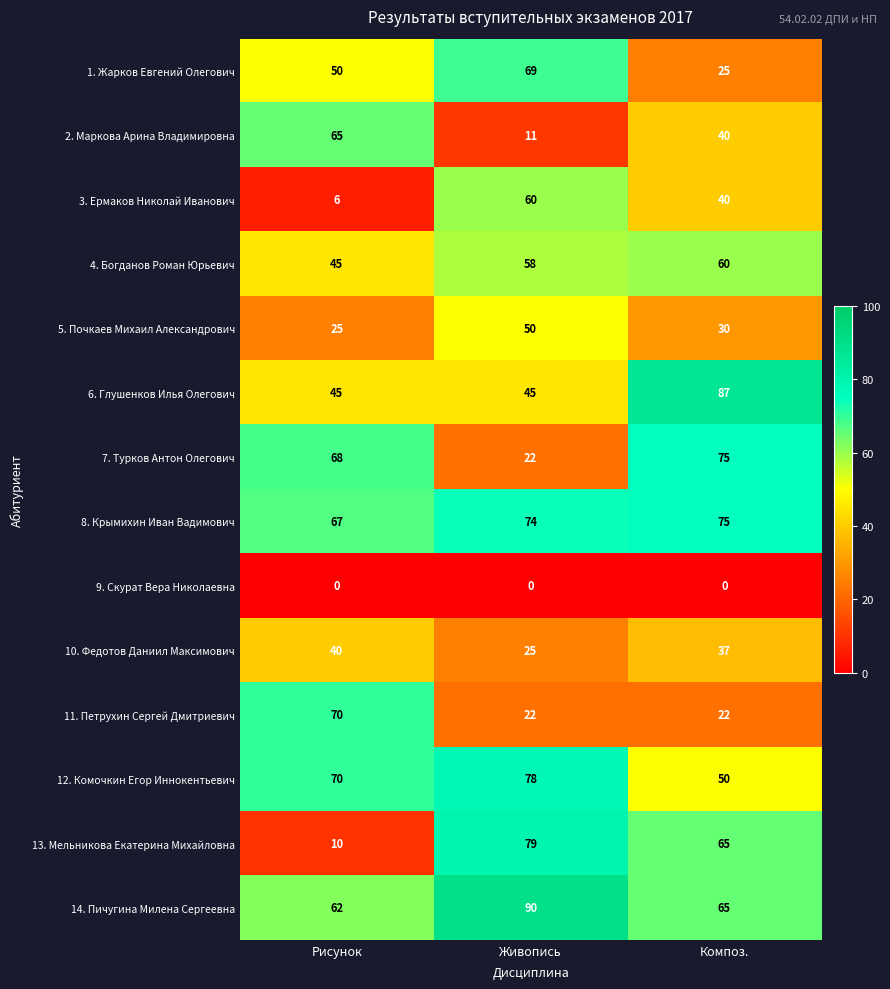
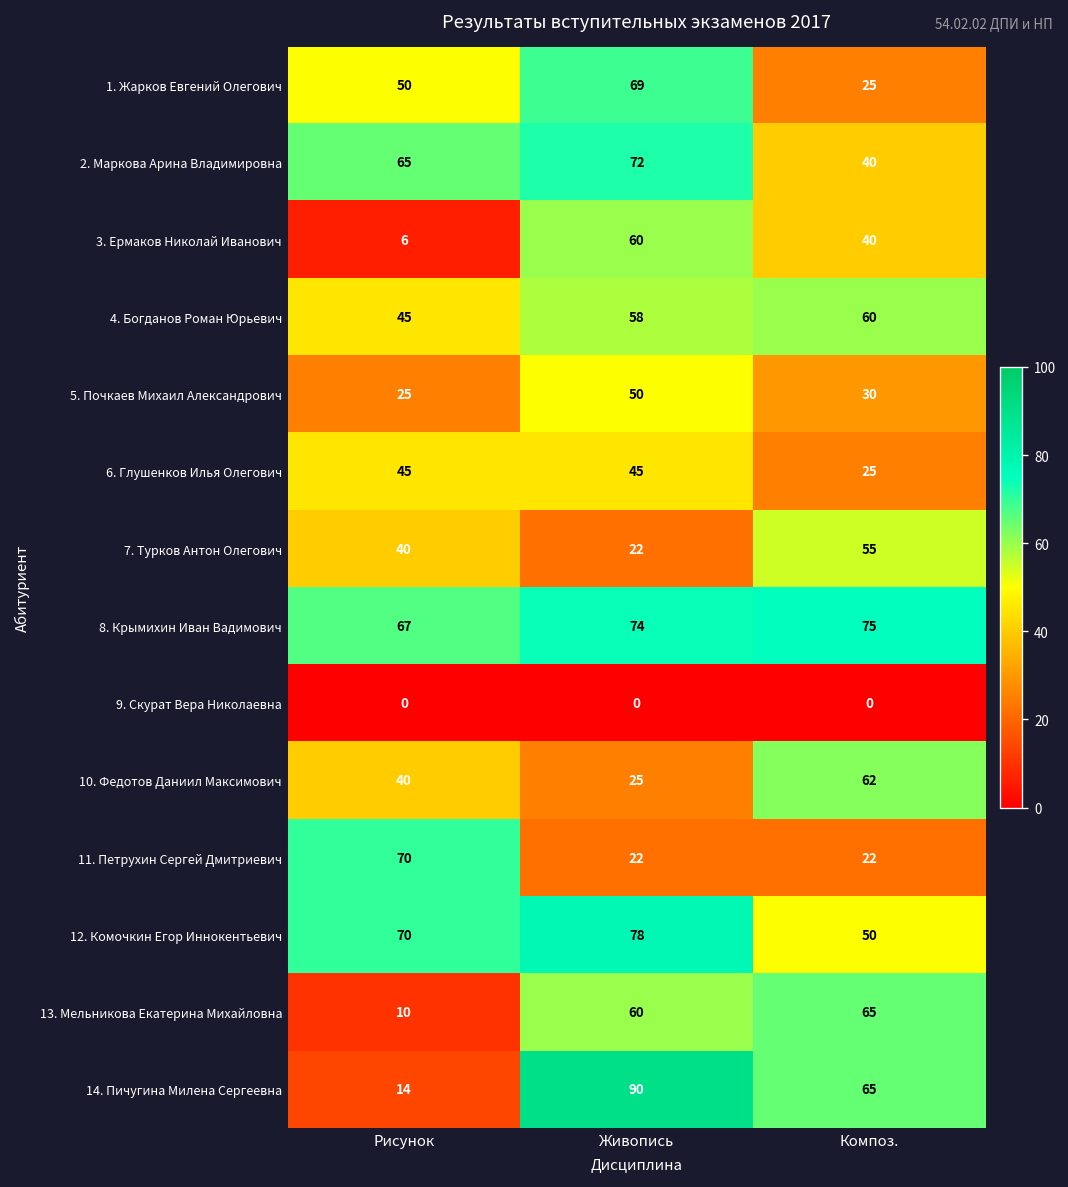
2. Маркова Арина Владимировна, Живопись: 11 -> 72
6. Глушенков Илья Олегович, Композ.: 87 -> 25
7. Турков Антон Олегович, Рисунок: 68 -> 40
7. Турков Антон Олегович, Композ.: 75 -> 55
10. Федотов Даниил Максимович, Композ.: 37 -> 62
13. Мельникова Екатерина Михайловна, Живопись: 79 -> 60
14. Пичугина Милена Сергеевна, Рисунок: 62 -> 14
